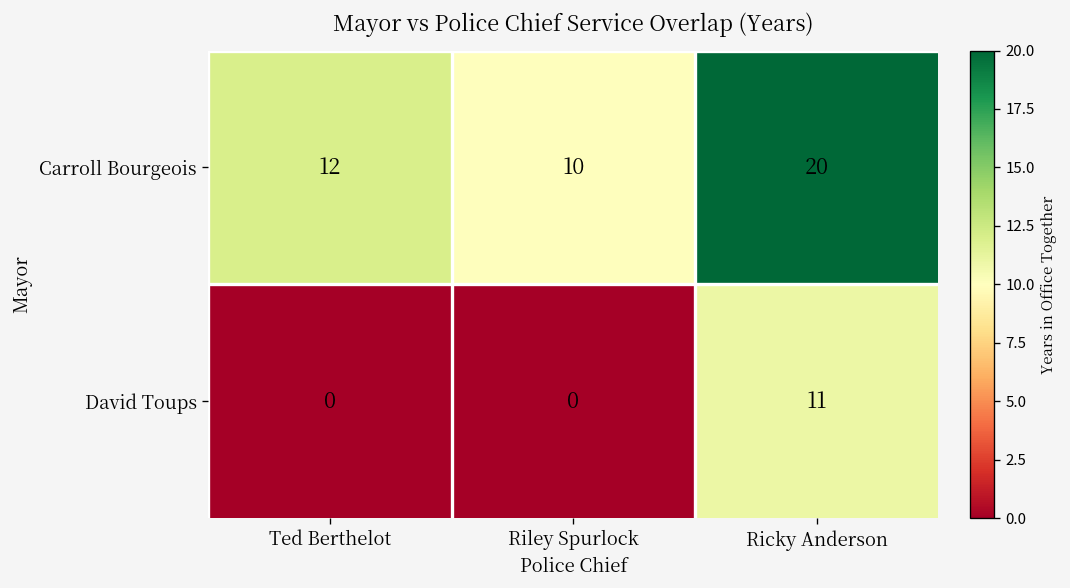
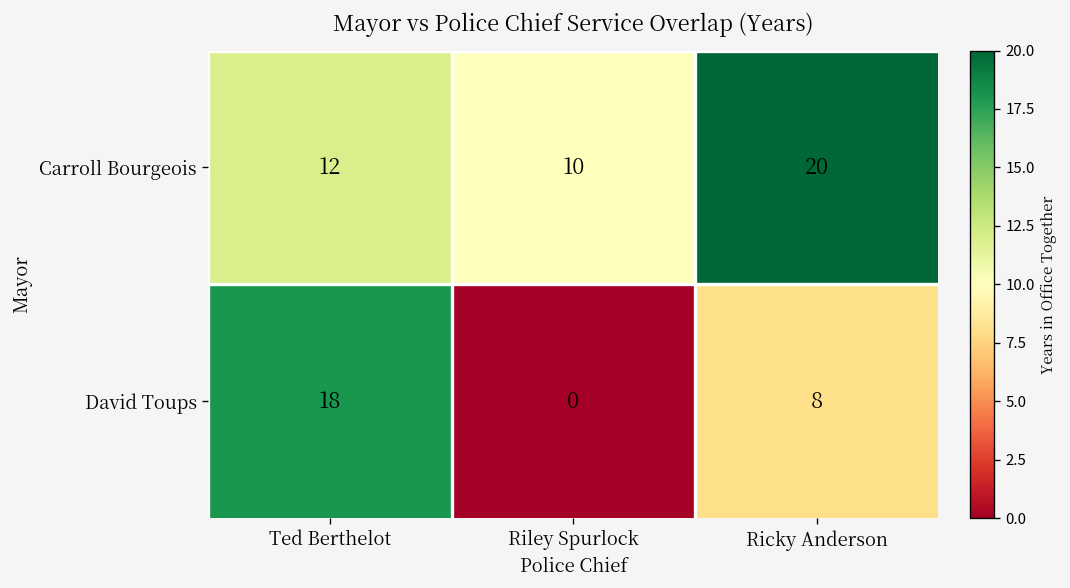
David Toups, Ted Berthelot: 0 -> 18
David Toups, Ricky Anderson: 11 -> 8
